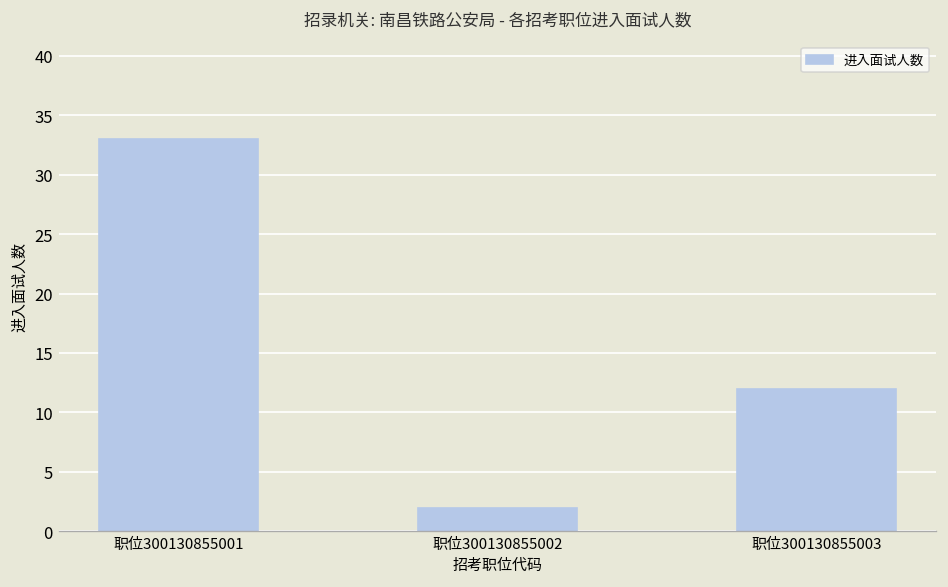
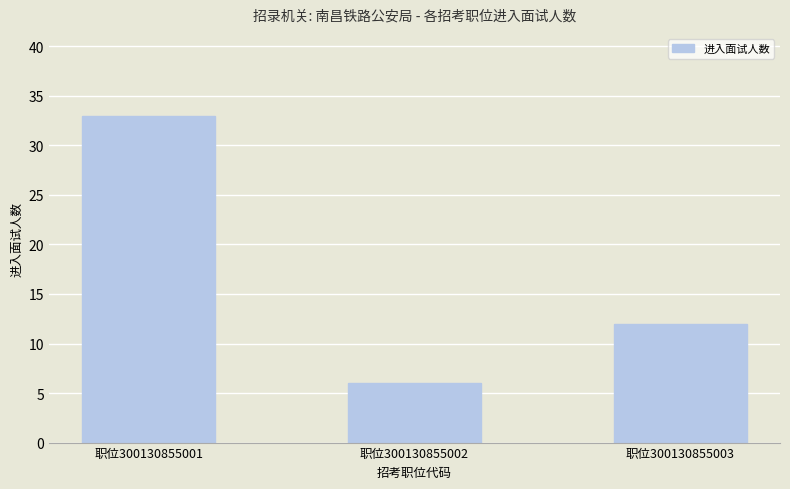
职位300130855002: 2 -> 6
